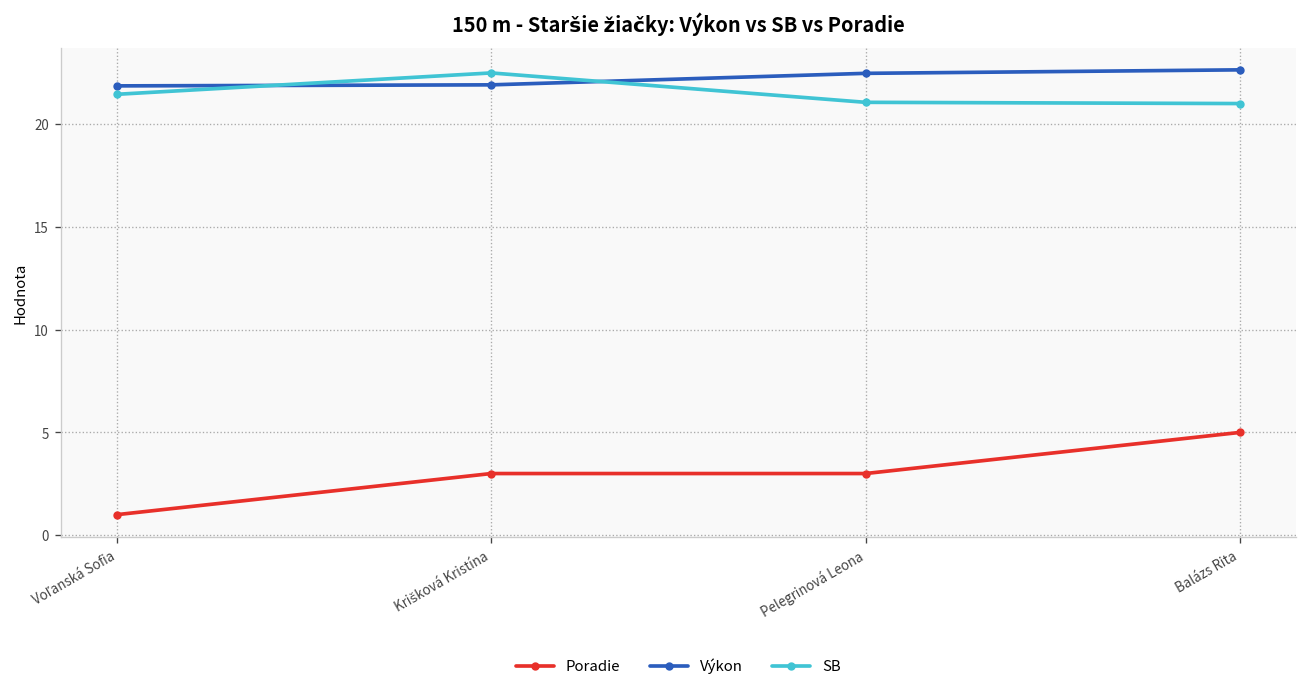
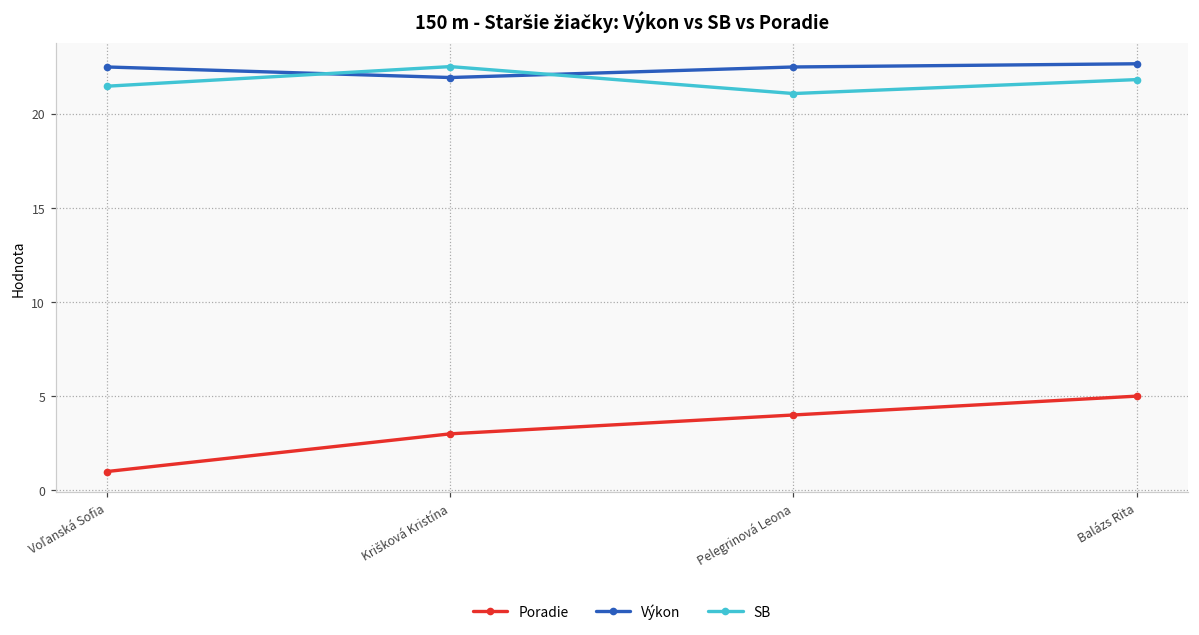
Výkon, Voľanská Sofia: 21.9 -> 22.5
Poradie, Pelegrinová Leona: 3 -> 4
SB, Balázs Rita: 21.0 -> 21.8
